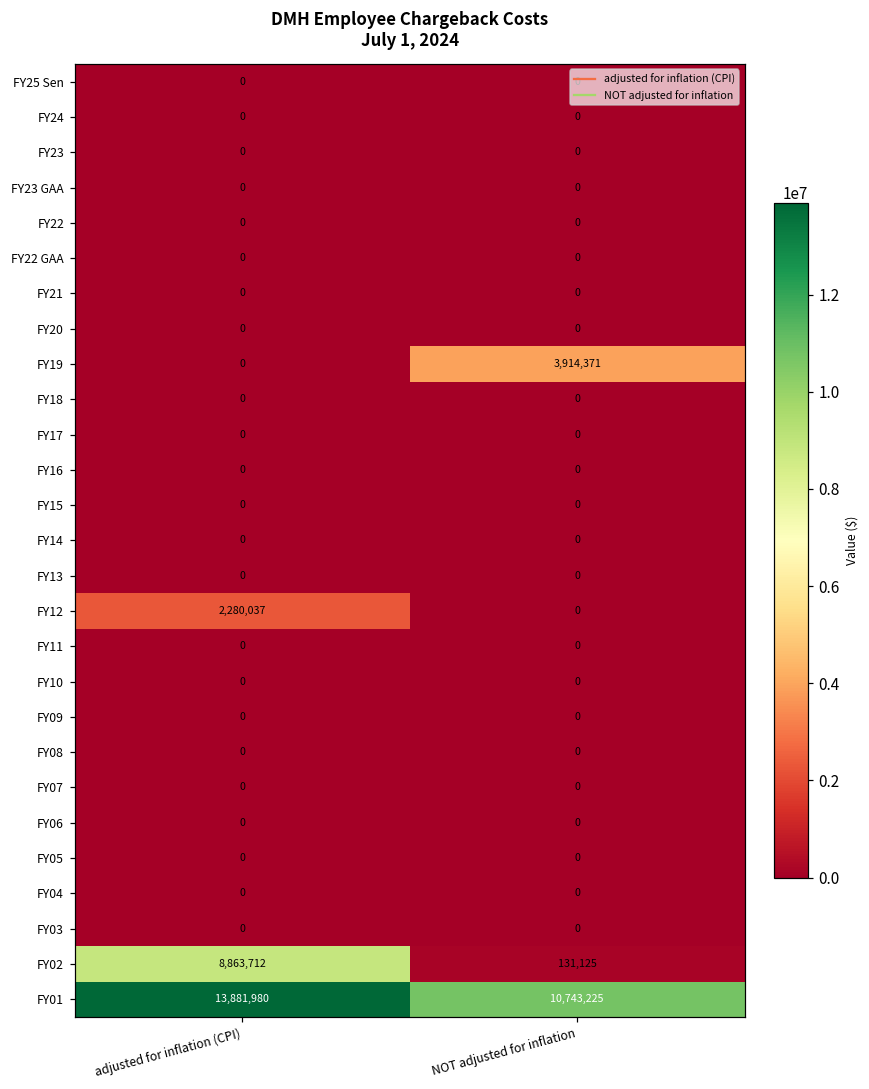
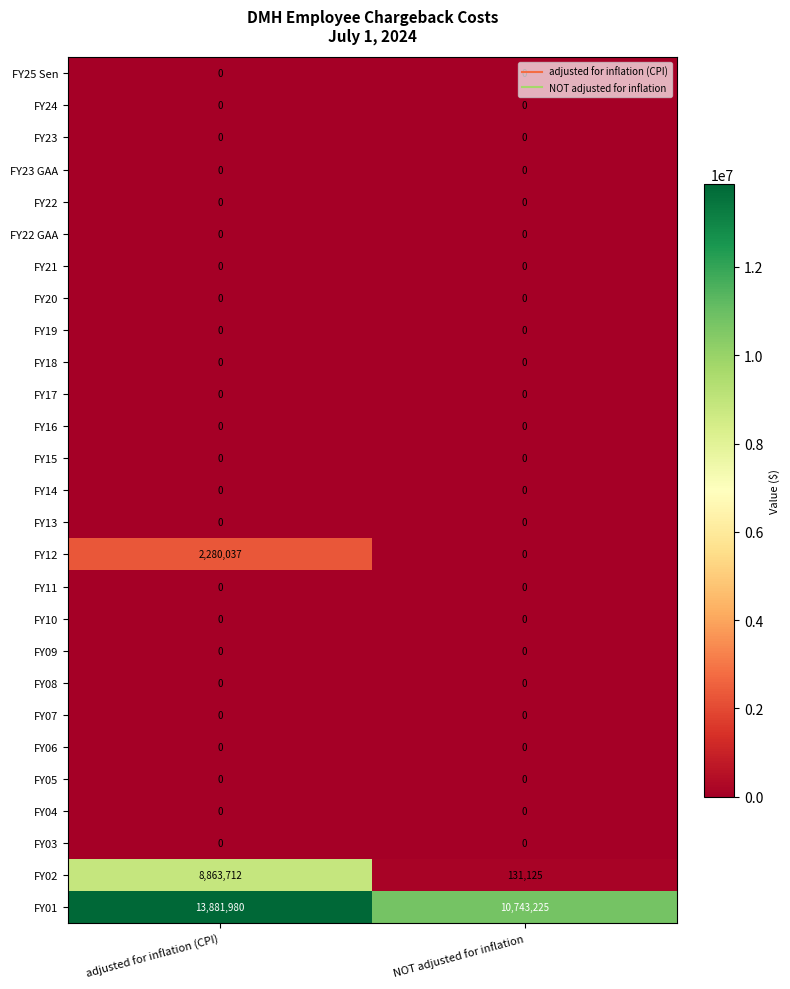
FY19, NOT adjusted for inflation: 3,914,371 -> 0
